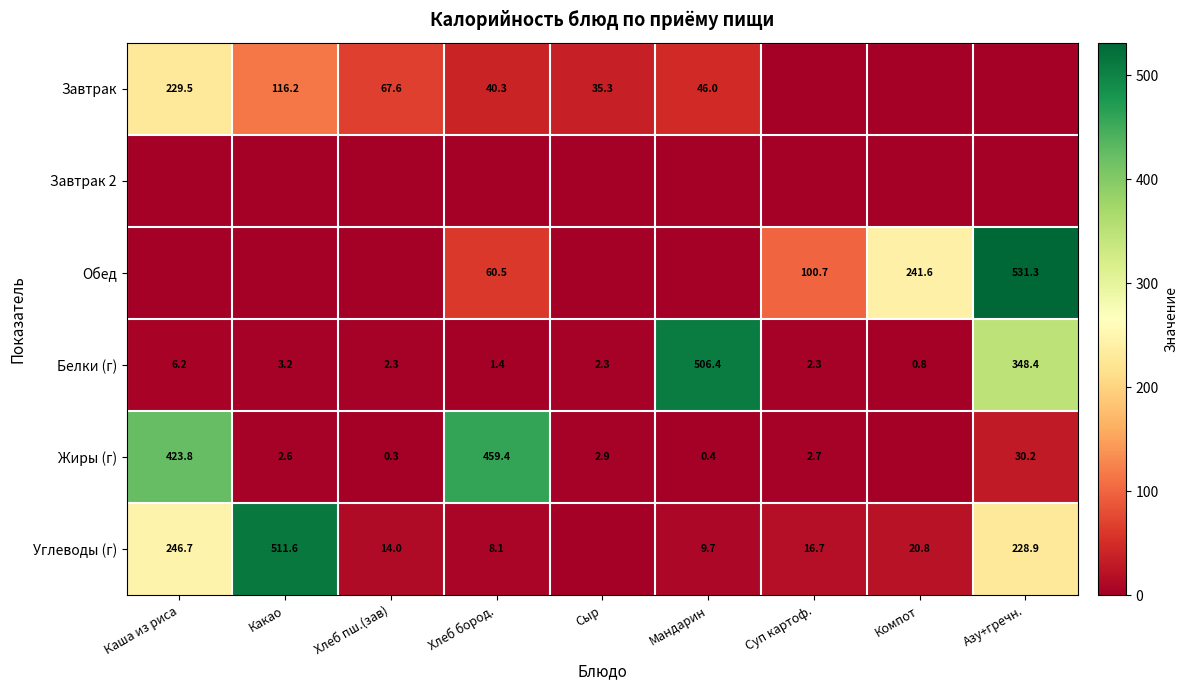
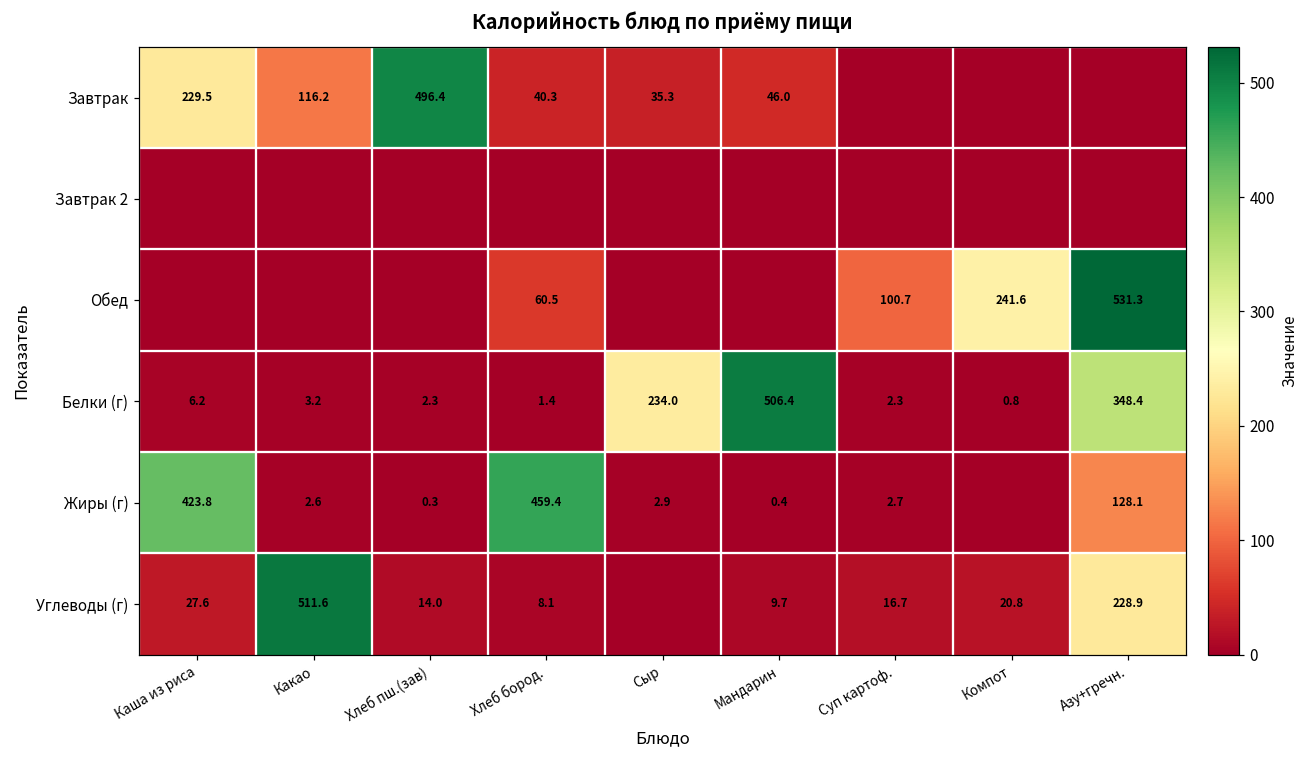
Завтрак, Хлеб пш.(зав): 67.6 -> 496.4
Белки (г), Сыр: 2.3 -> 234.0
Жиры (г), Азу+гречн.: 30.2 -> 128.1
Углеводы (г), Каша из риса: 246.7 -> 27.6
